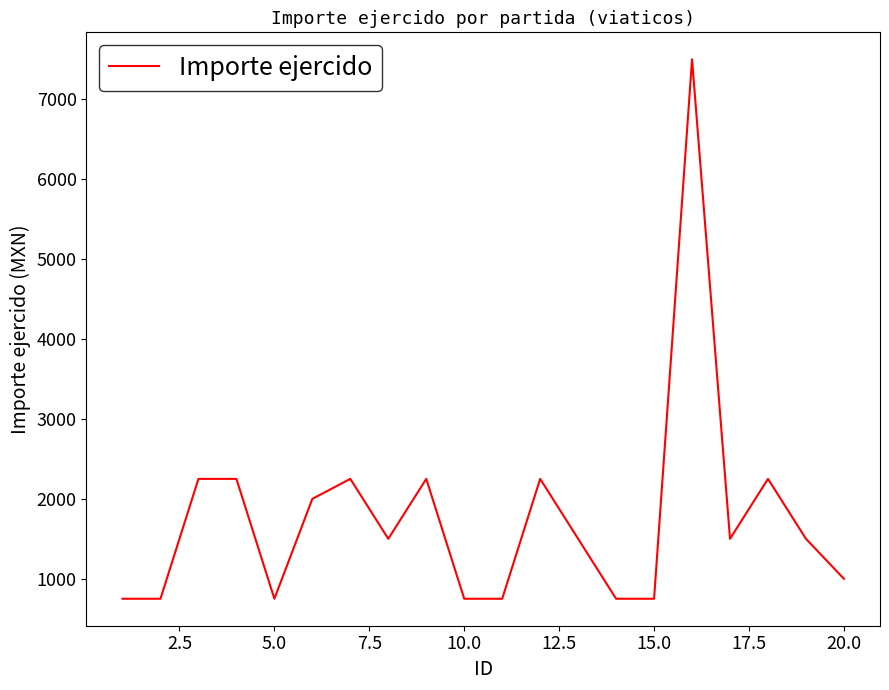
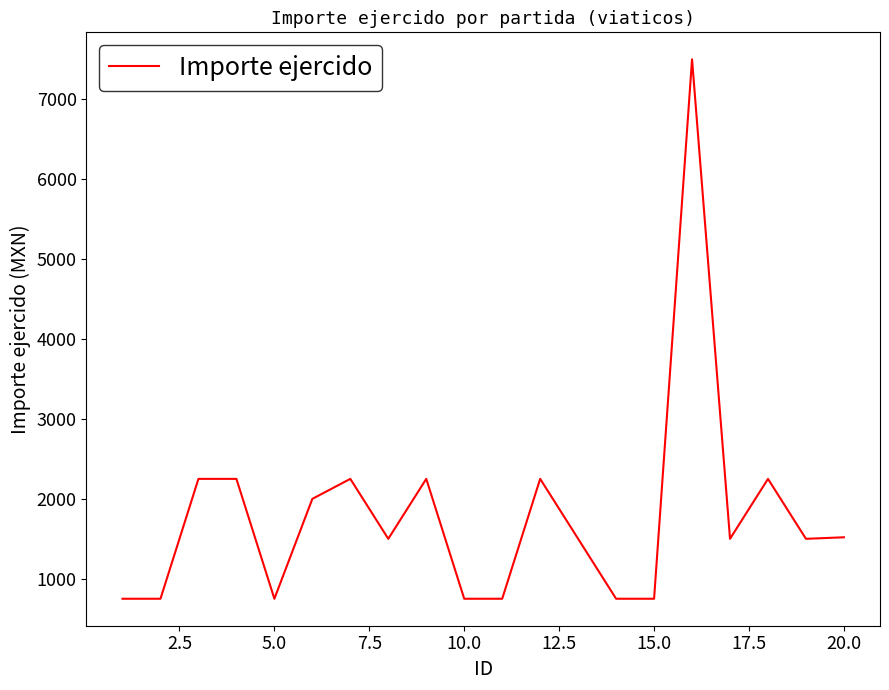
20.0: 1000 -> 1500
